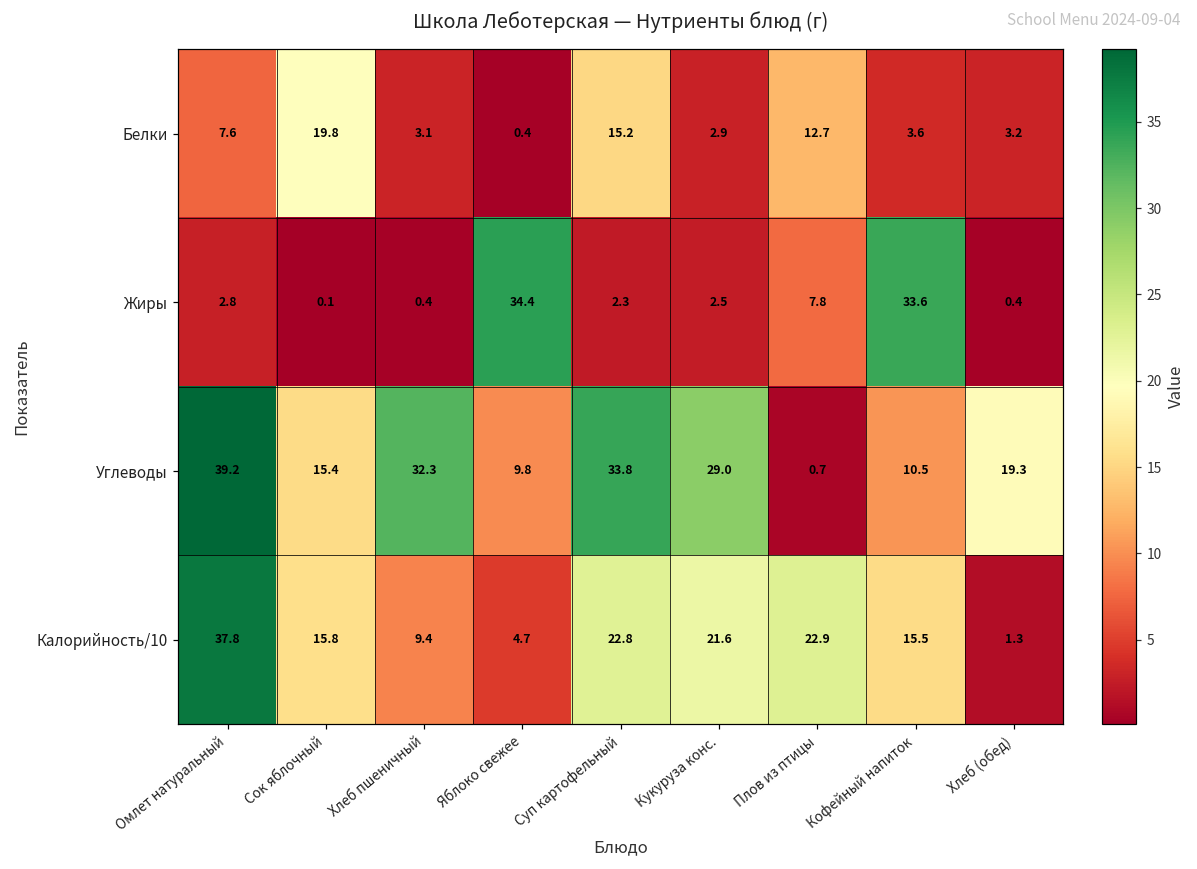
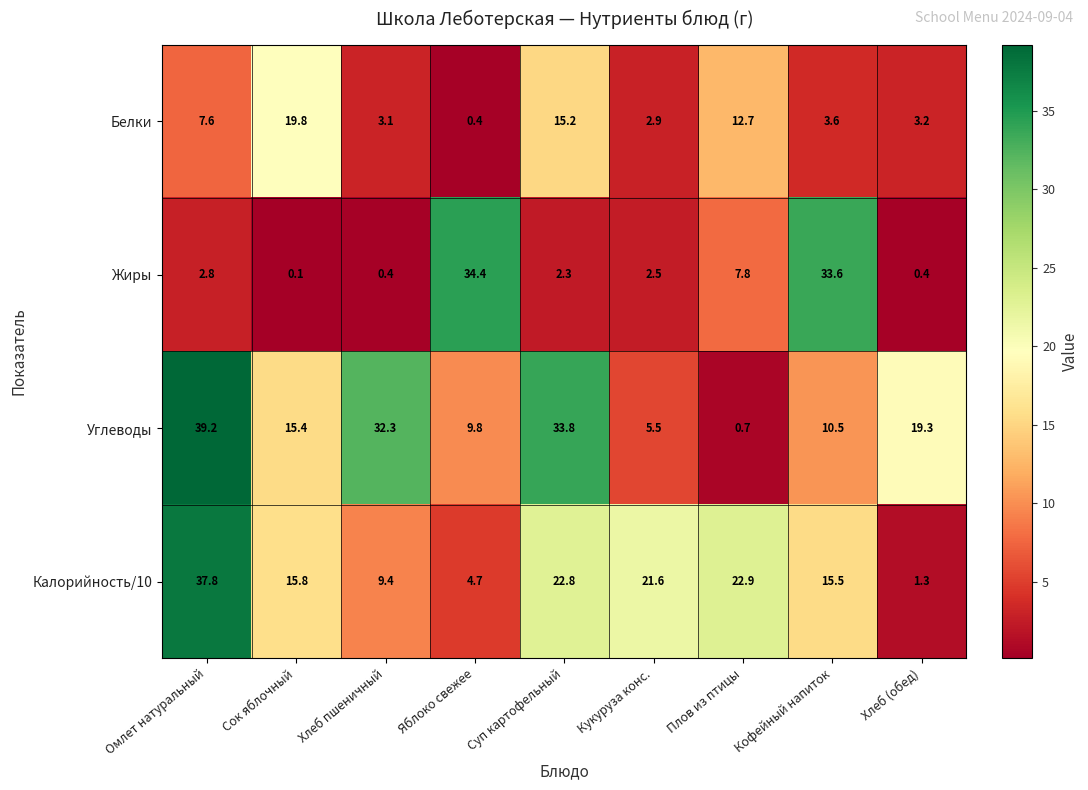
Углеводы, Кукуруза конс.: 29.0 -> 5.5
